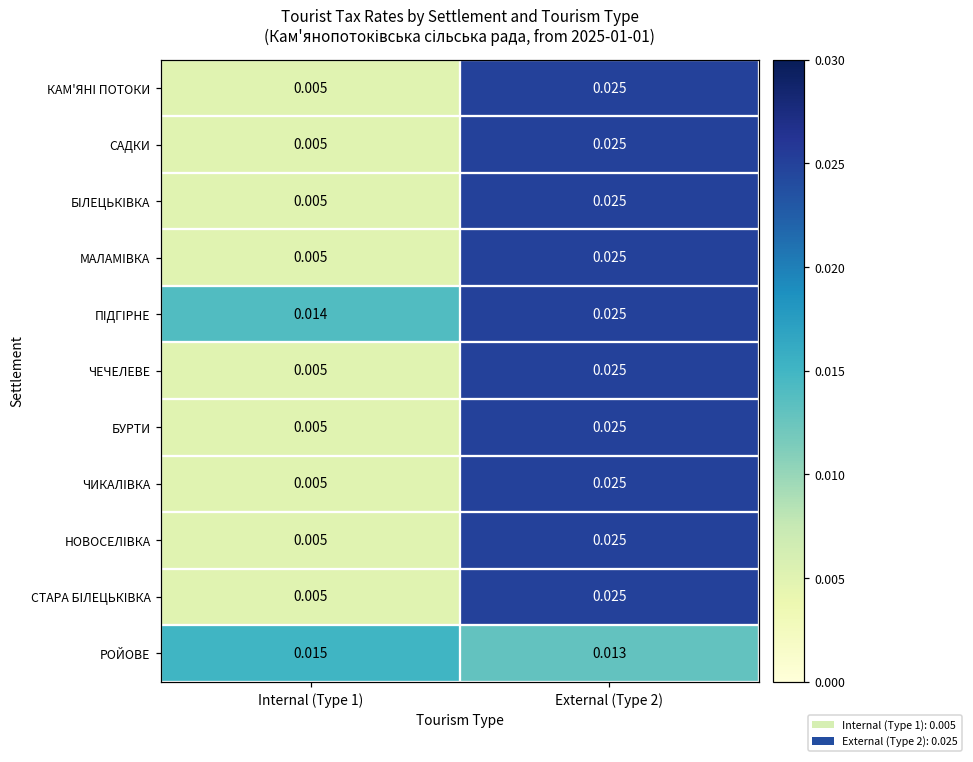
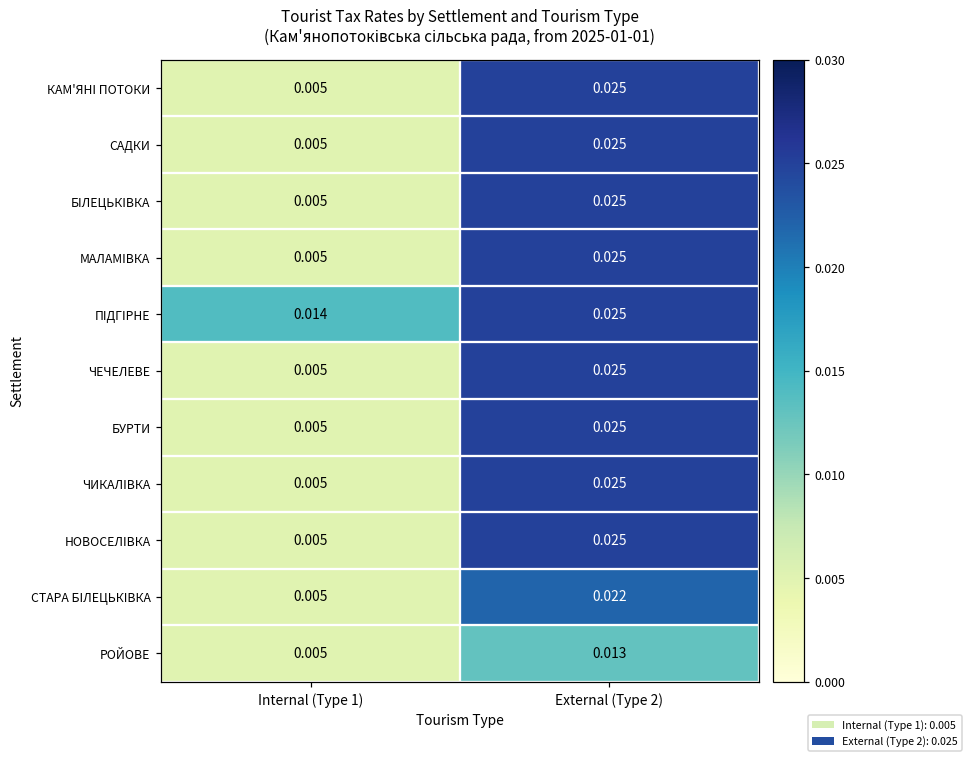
СТАРА БІЛЕЦЬКІВКА, External (Type 2): 0.025 -> 0.022
РОЙОВЕ, Internal (Type 1): 0.015 -> 0.005
